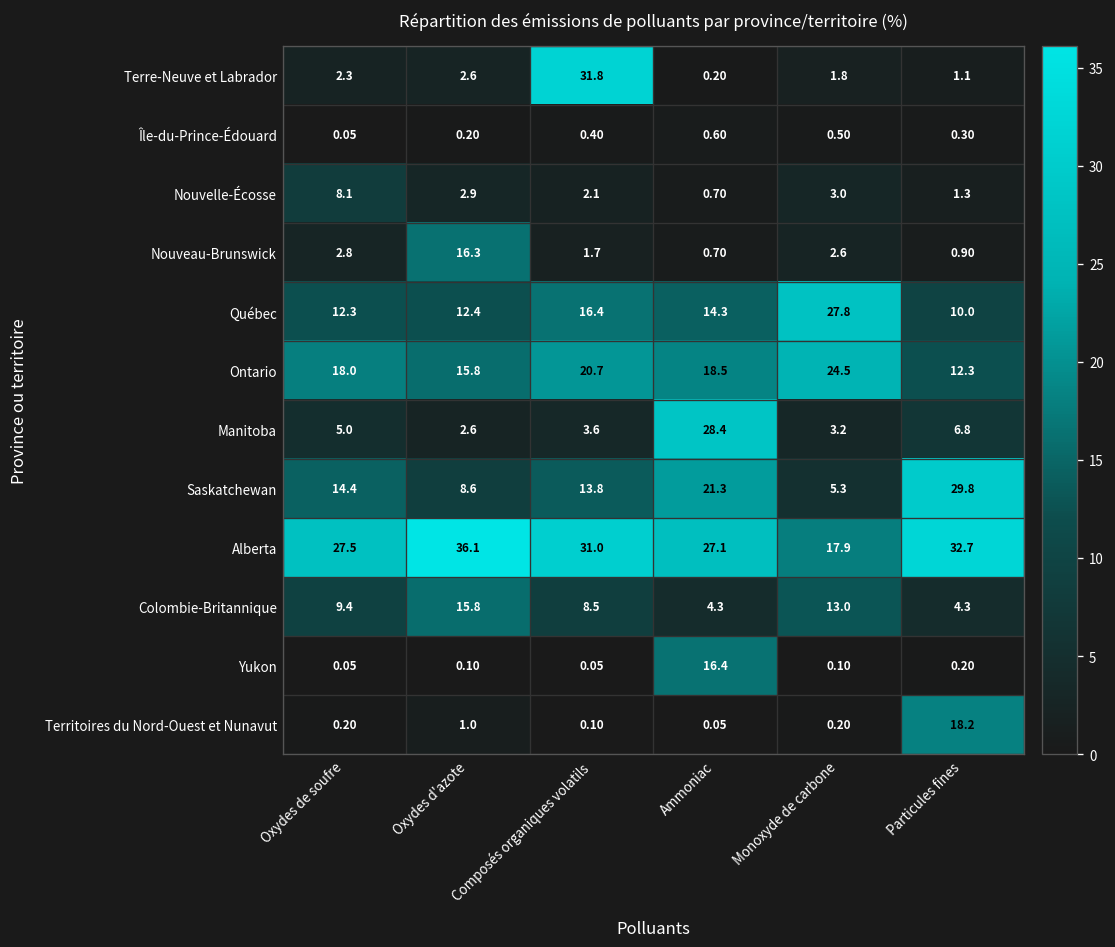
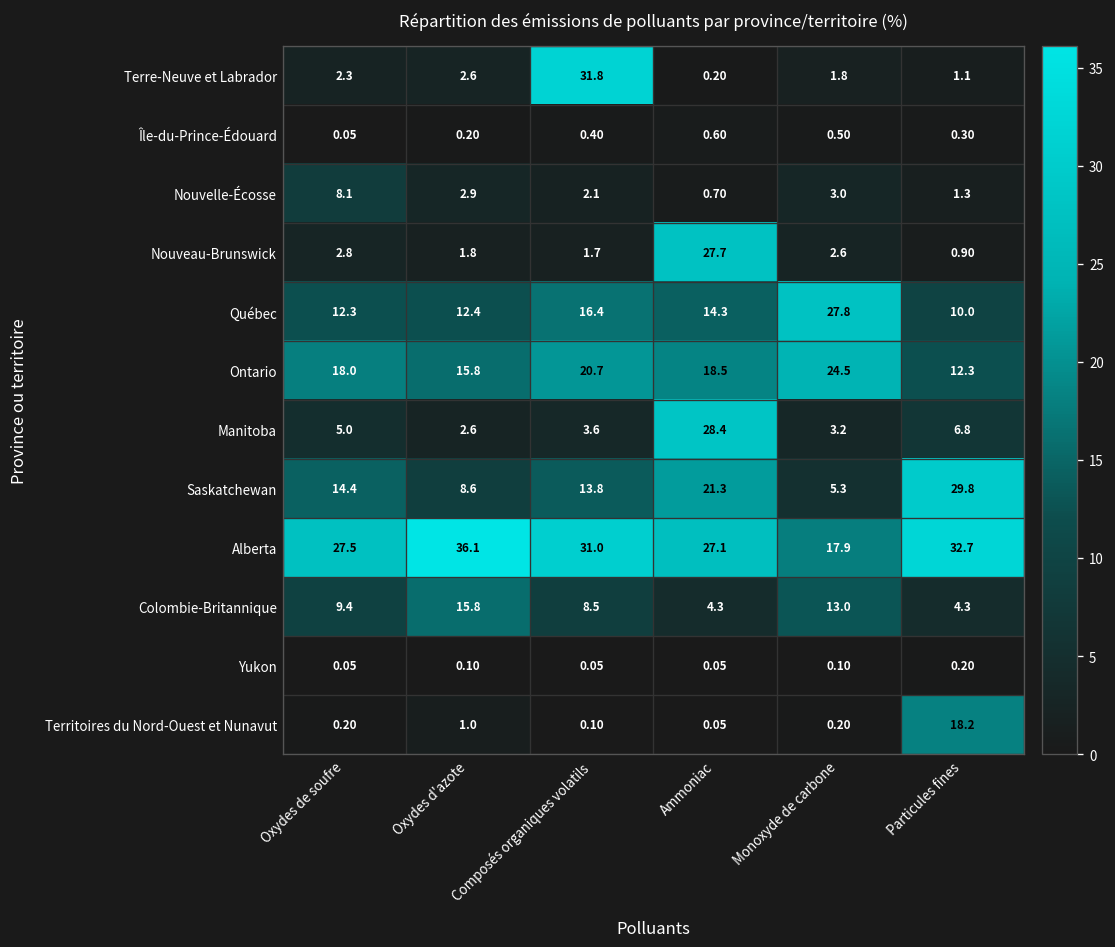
Nouveau-Brunswick, Oxydes d'azote: 16.3 -> 1.8
Nouveau-Brunswick, Ammoniac: 0.70 -> 27.7
Yukon, Ammoniac: 16.4 -> 0.05
